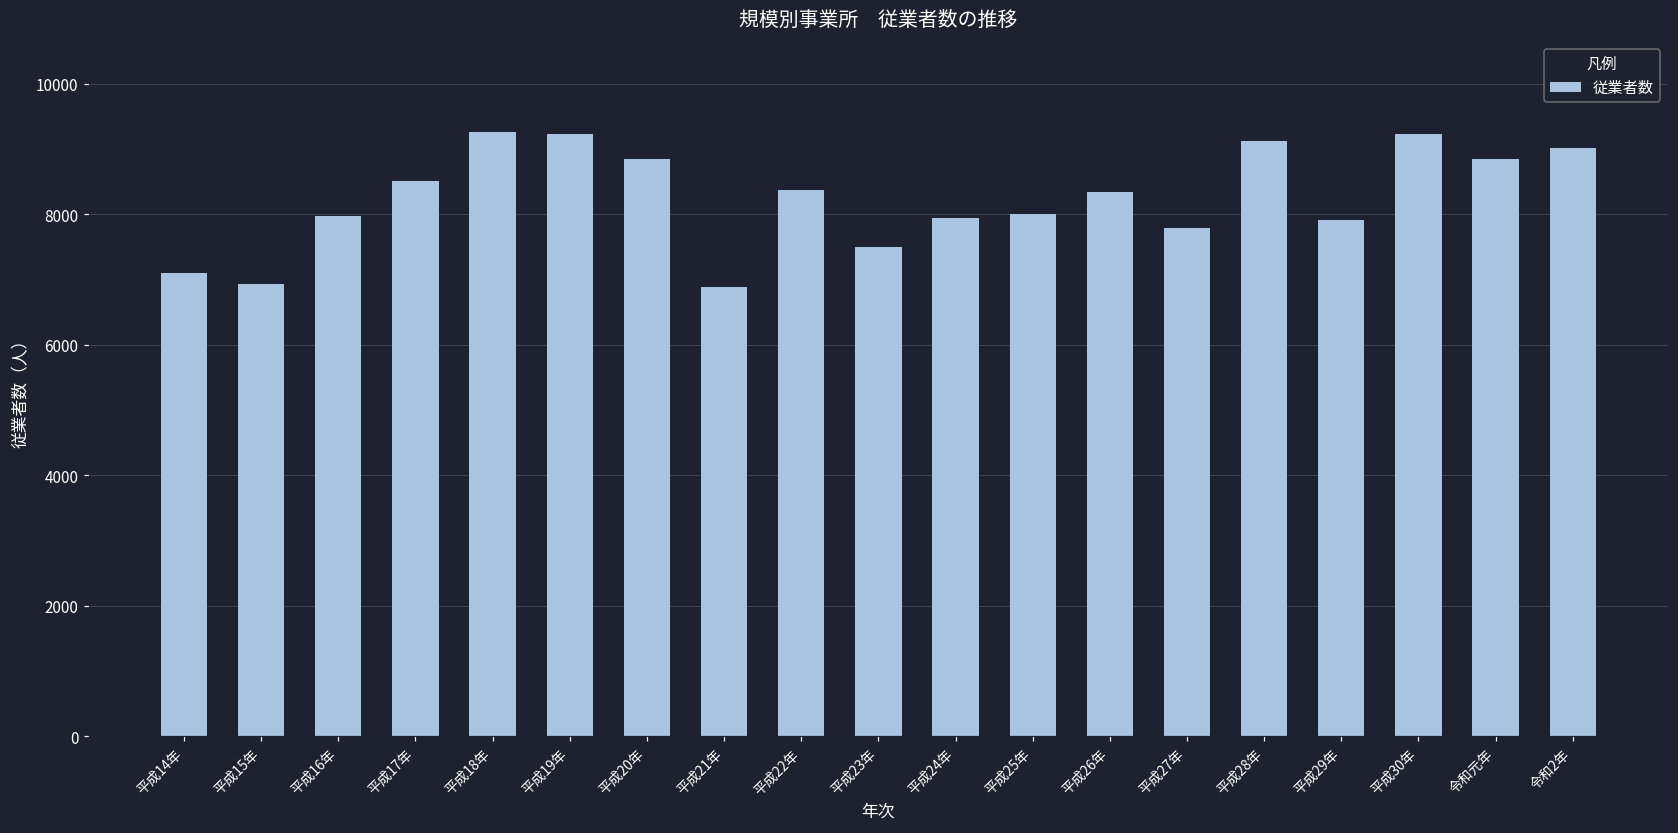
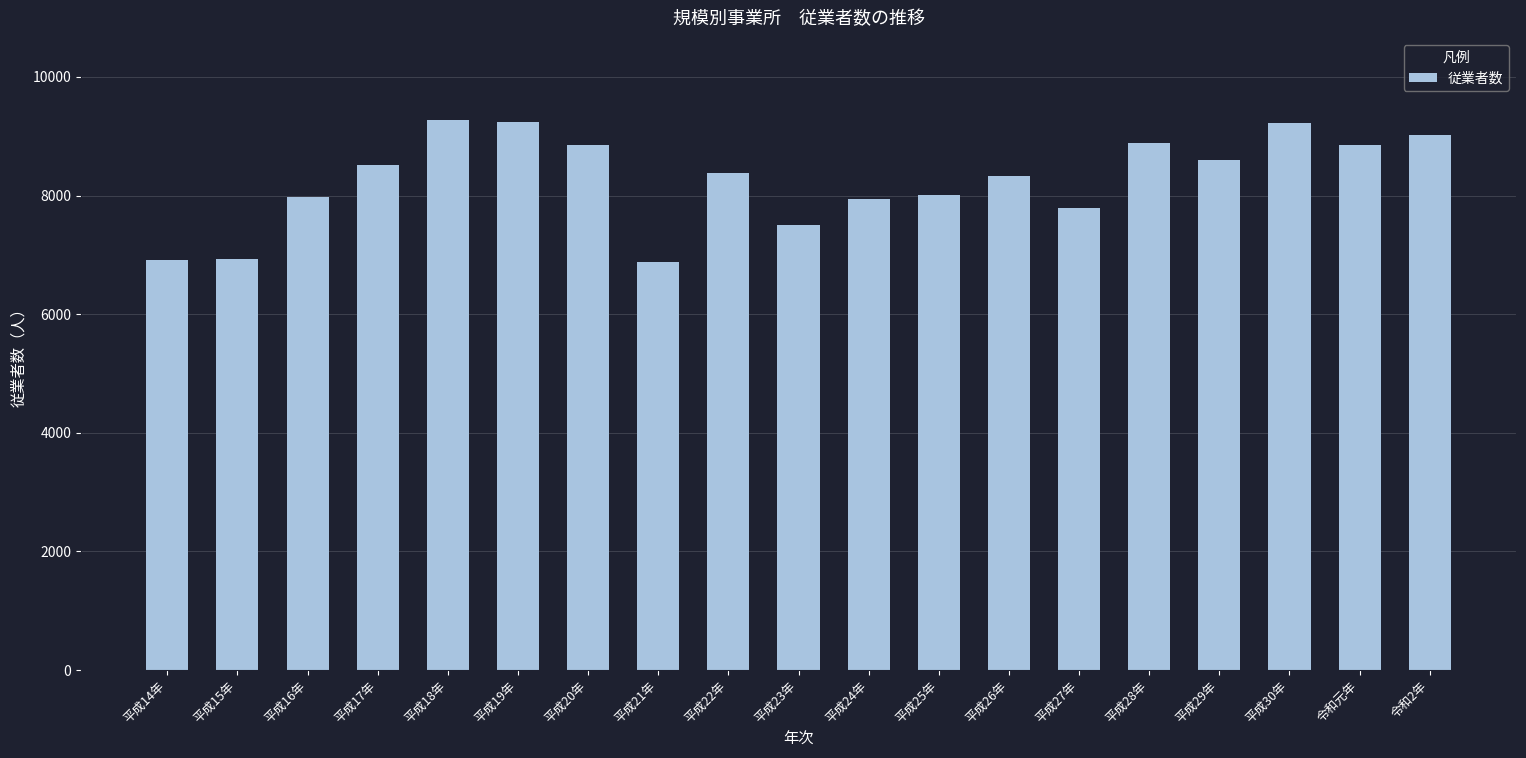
平成14年: 7100 -> 6900
平成28年: 9100 -> 8900
平成29年: 7900 -> 8600
